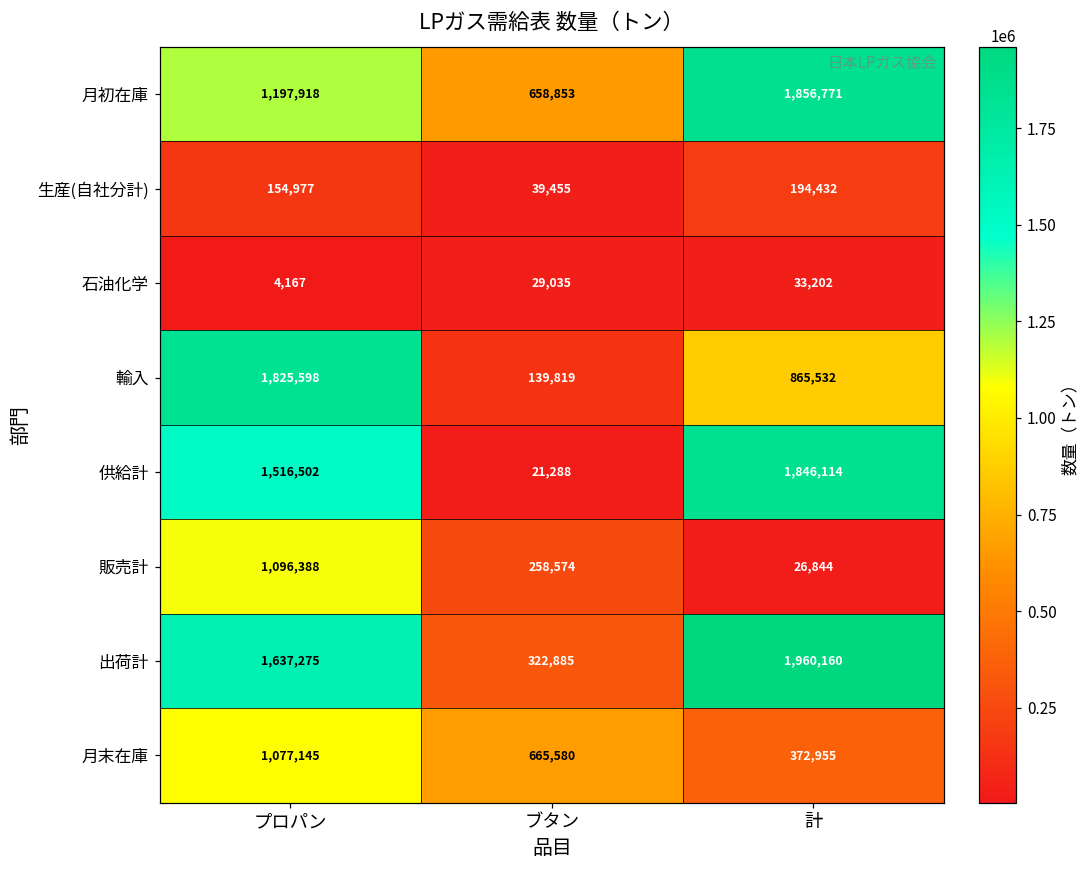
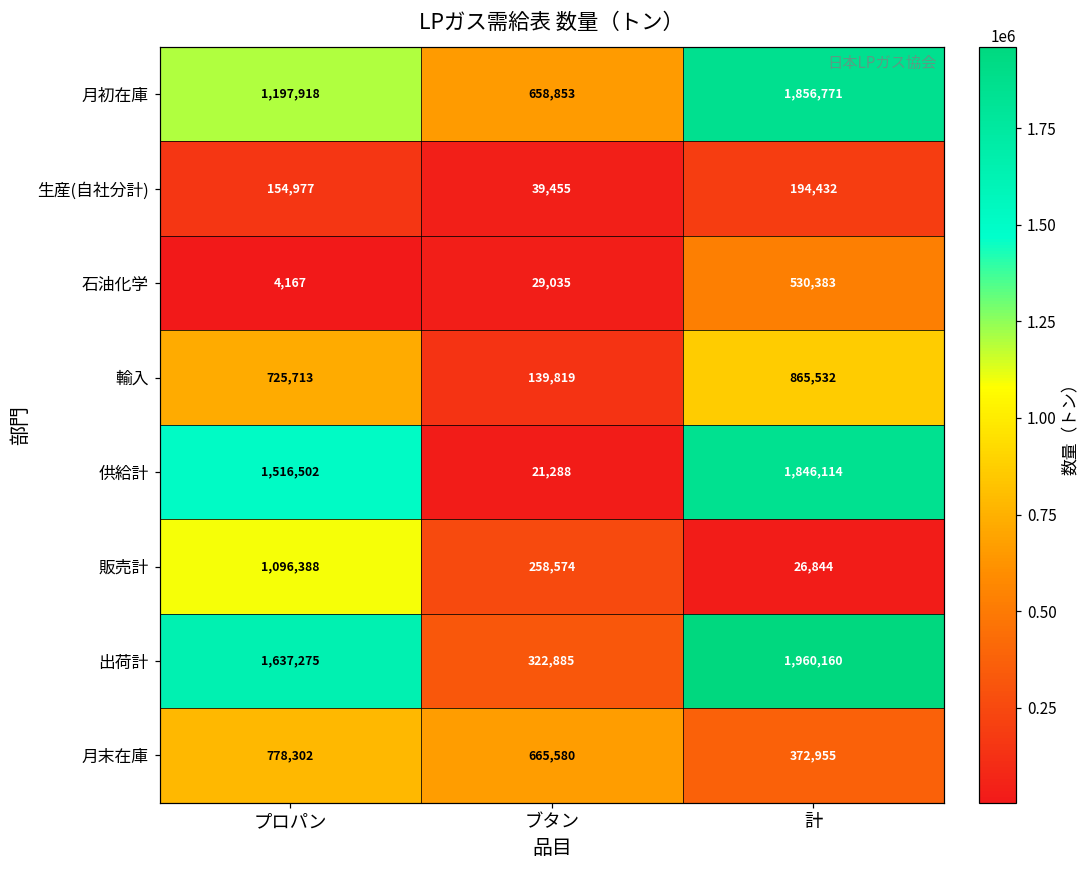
石油化学, 計: 33,202 -> 530,383
輸入, プロパン: 1,825,598 -> 725,713
月末在庫, プロパン: 1,077,145 -> 778,302
